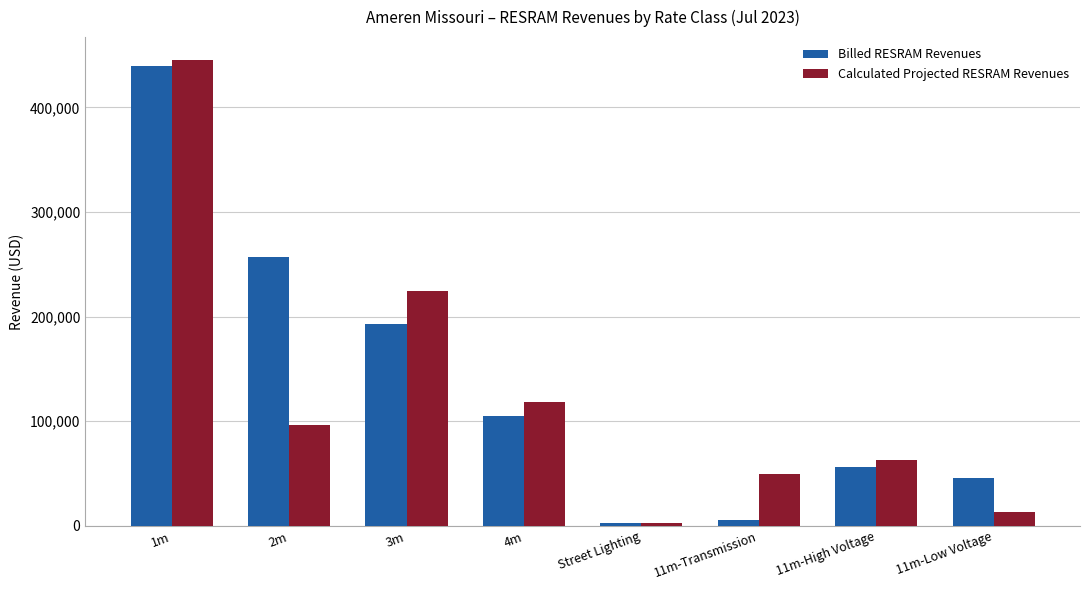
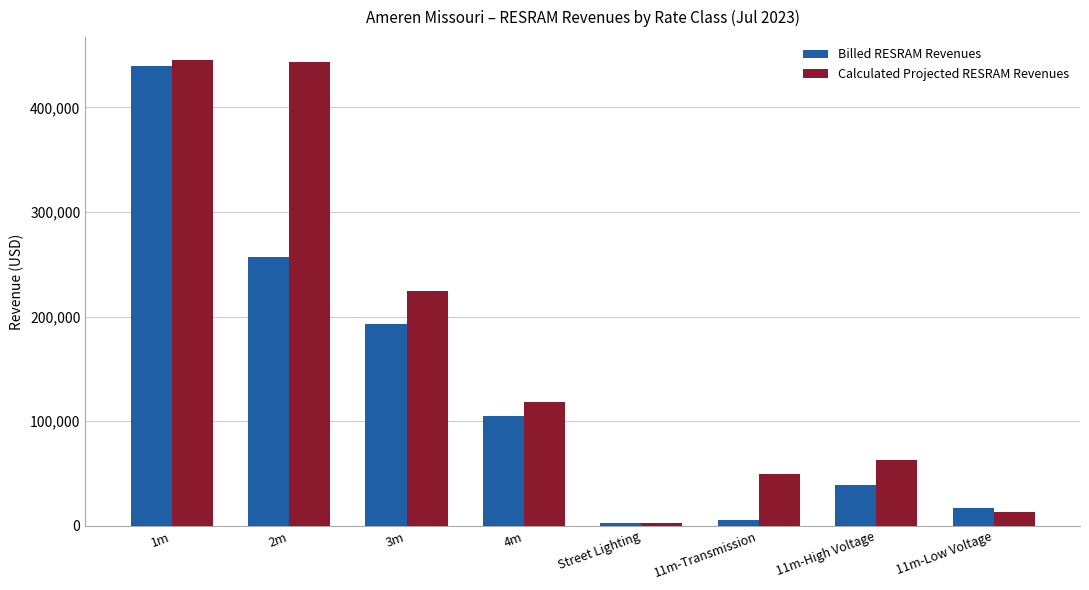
Calculated Projected RESRAM Revenues, 2m: 97,000 -> 443,000
Billed RESRAM Revenues, 11m-High Voltage: 57,000 -> 39,000
Billed RESRAM Revenues, 11m-Low Voltage: 46,000 -> 17,000
